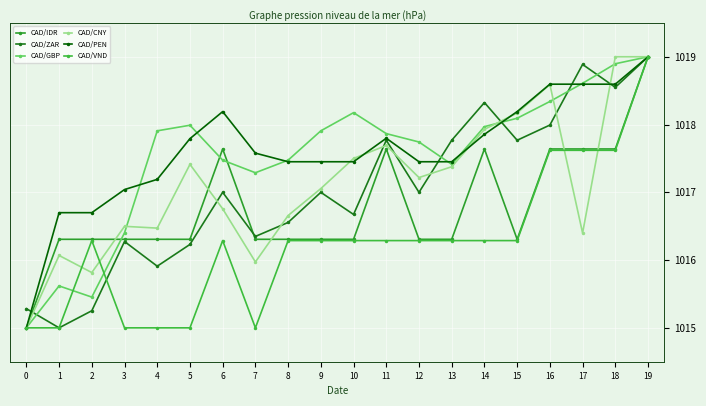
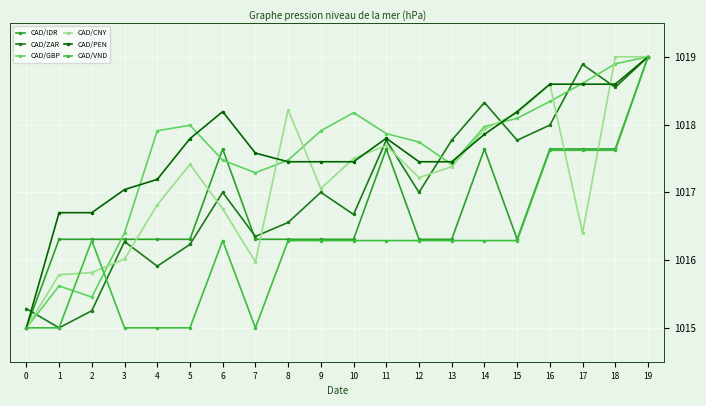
CAD/CNY, 1: 1016.1 -> 1015.8
CAD/CNY, 3: 1016.5 -> 1016.0
CAD/CNY, 4: 1016.5 -> 1016.8
CAD/CNY, 8: 1016.7 -> 1018.2
